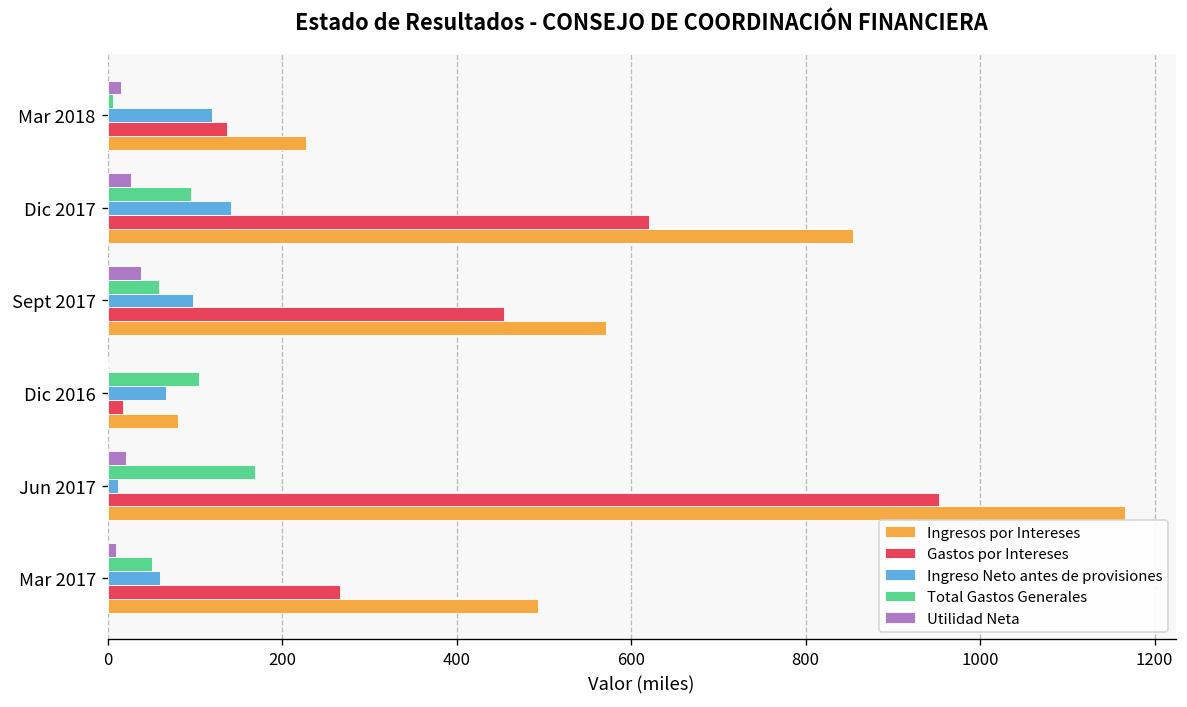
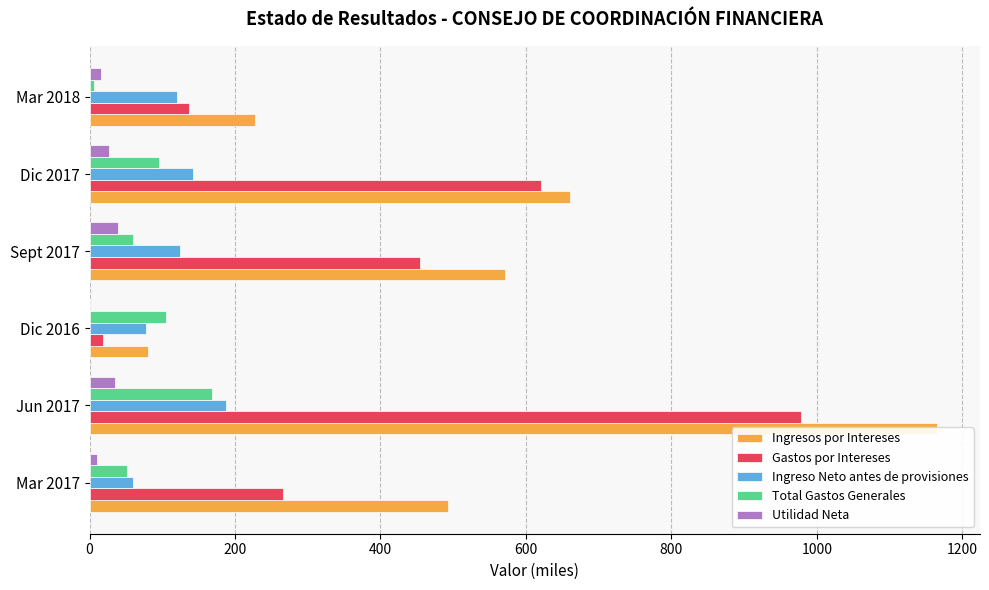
Ingresos por Intereses, Dic 2017: 850 -> 660
Ingreso Neto antes de provisiones, Sept 2017: 100 -> 120
Ingreso Neto antes de provisiones, Dic 2016: 70 -> 80
Utilidad Neta, Jun 2017: 20 -> 40
Ingreso Neto antes de provisiones, Jun 2017: 10 -> 190
Gastos por Intereses, Jun 2017: 950 -> 980
